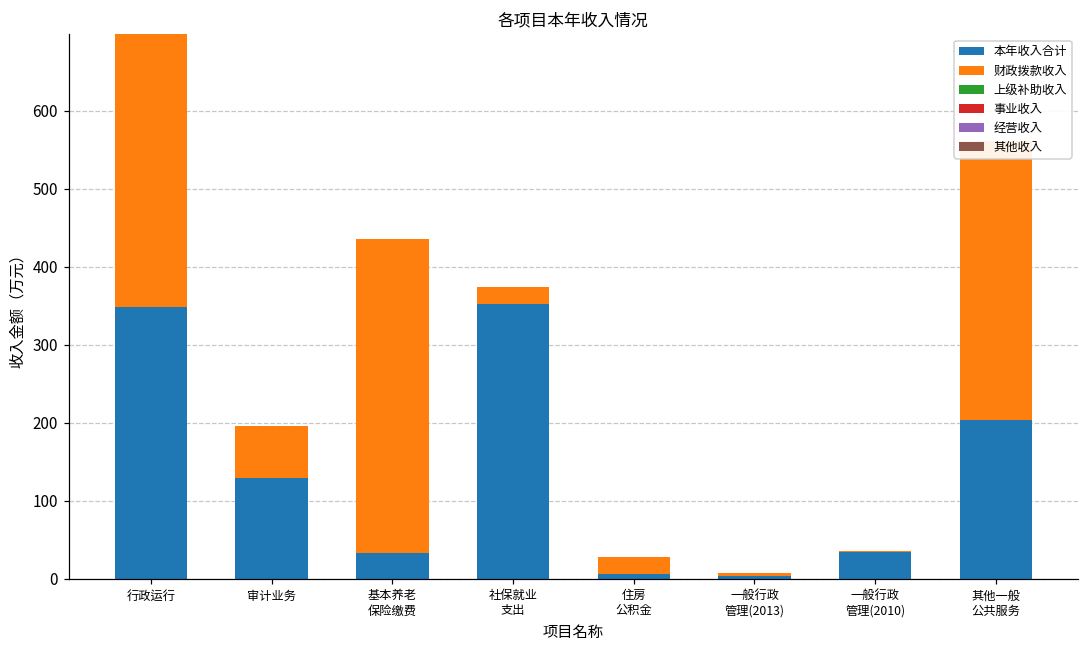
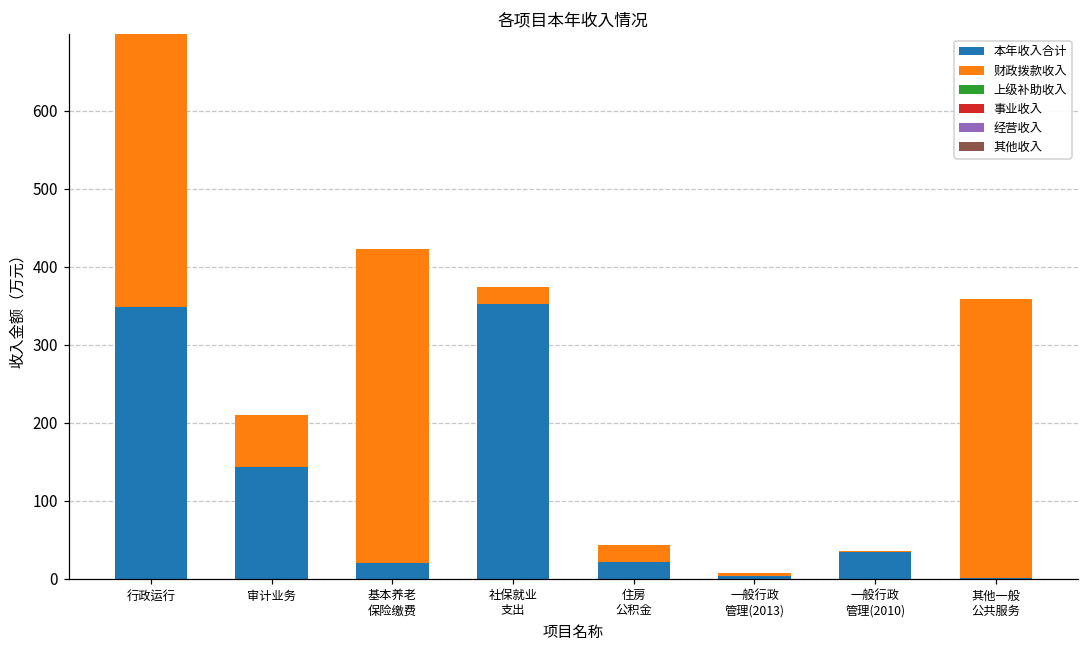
本年收入合计, 审计业务: 130 -> 140
本年收入合计, 基本养老 保险缴费: 30 -> 20
本年收入合计, 住房 公积金: 10 -> 20
本年收入合计, 其他一般 公共服务: 200 -> 0
